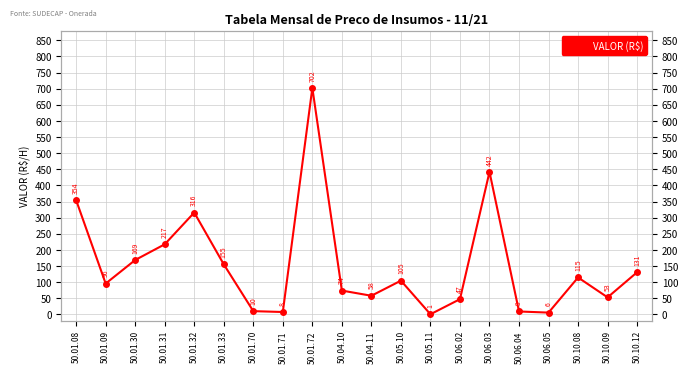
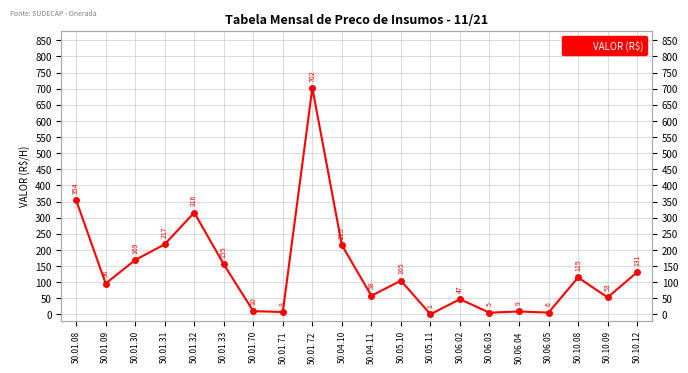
50.04.10: 74 -> 215
50.06.03: 442 -> 5
